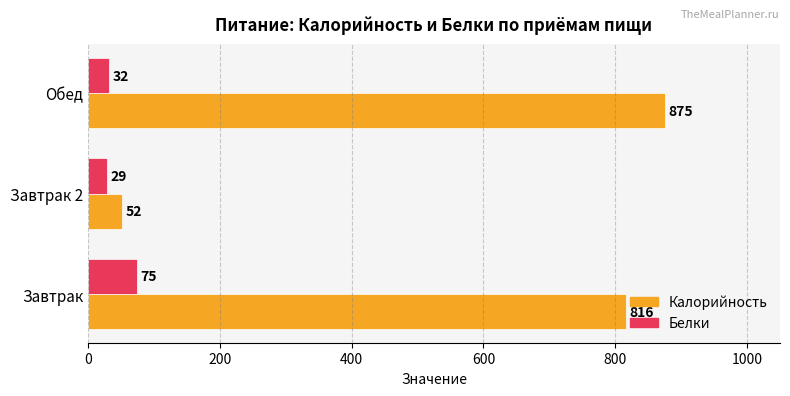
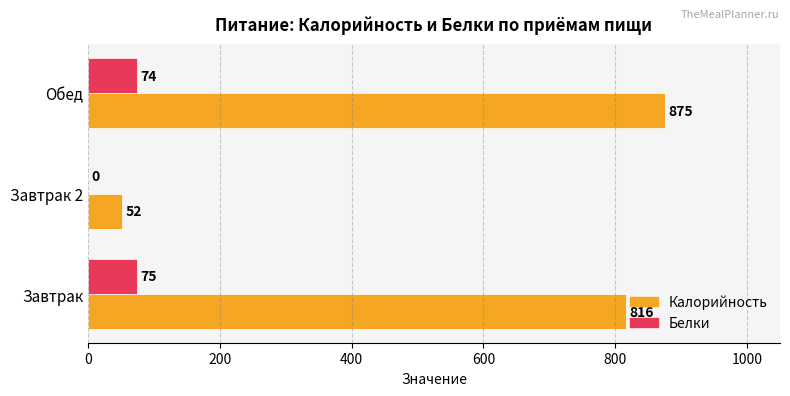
Белки, Обед: 32 -> 74
Белки, Завтрак 2: 29 -> 0
